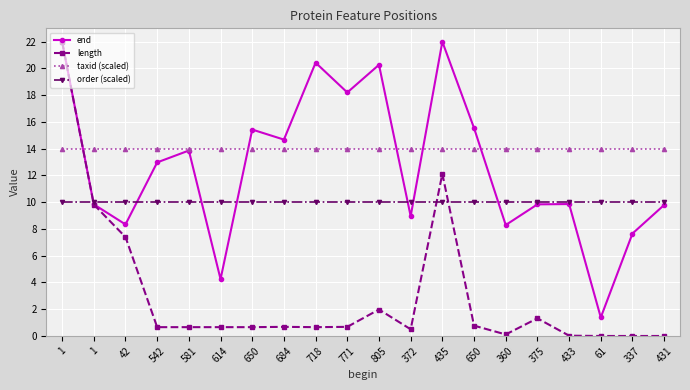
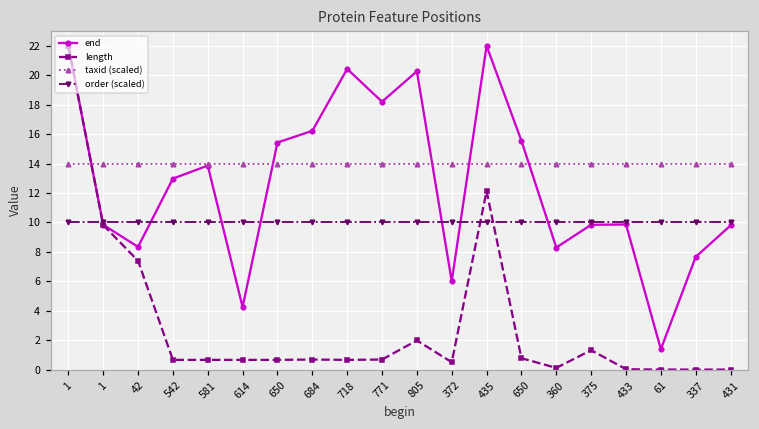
end, 684: 14.7 -> 16.2
end, 372: 9.0 -> 6.0
